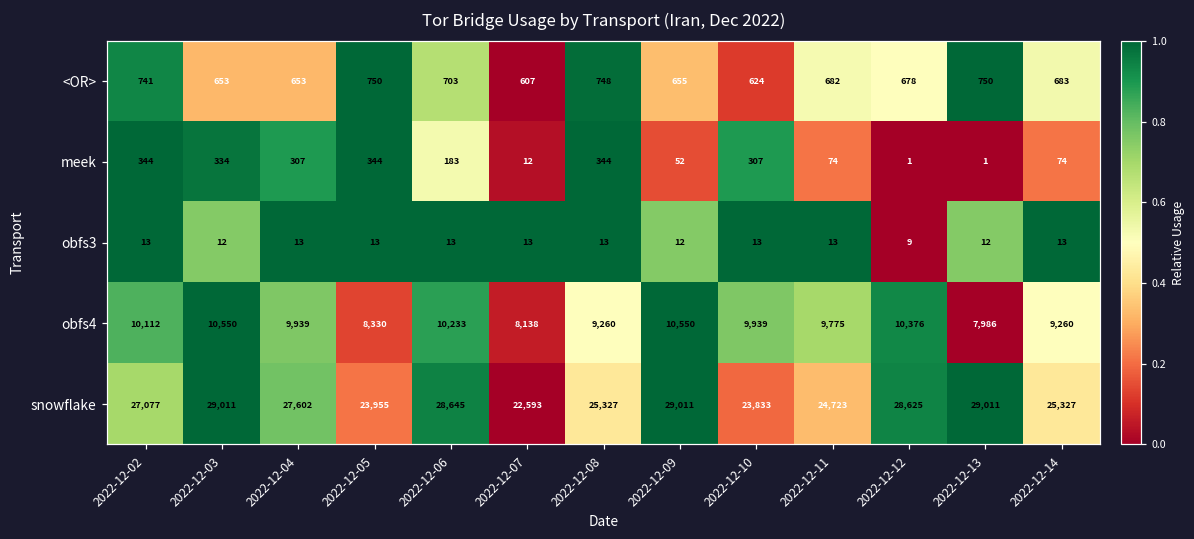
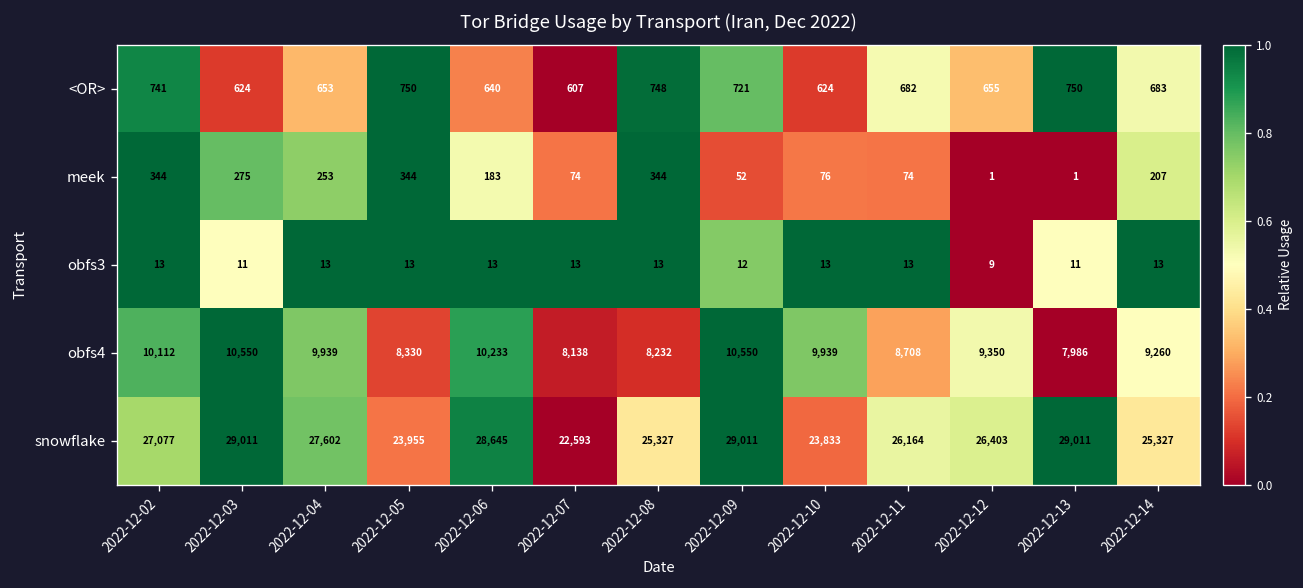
<OR>, 2022-12-03: 653 -> 624
<OR>, 2022-12-06: 703 -> 640
<OR>, 2022-12-09: 655 -> 721
<OR>, 2022-12-12: 678 -> 655
meek, 2022-12-03: 334 -> 275
meek, 2022-12-04: 307 -> 253
meek, 2022-12-07: 12 -> 74
meek, 2022-12-10: 307 -> 76
meek, 2022-12-14: 74 -> 207
obfs3, 2022-12-03: 12 -> 11
obfs3, 2022-12-13: 12 -> 11
obfs4, 2022-12-08: 9,260 -> 8,232
obfs4, 2022-12-11: 9,775 -> 8,708
obfs4, 2022-12-12: 10,376 -> 9,350
snowflake, 2022-12-11: 24,723 -> 26,164
snowflake, 2022-12-12: 28,625 -> 26,403
